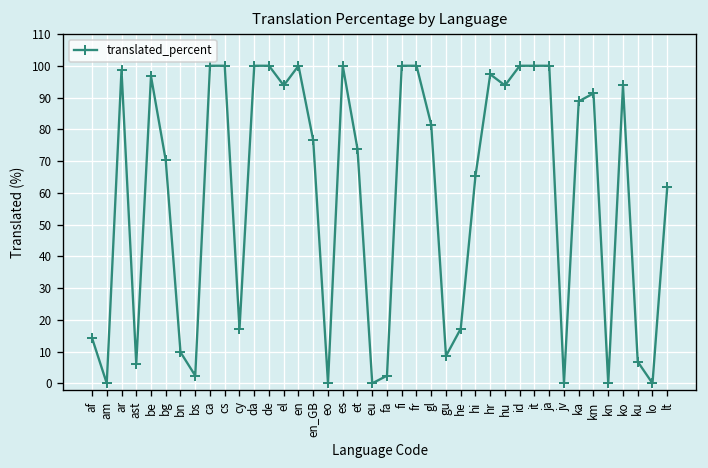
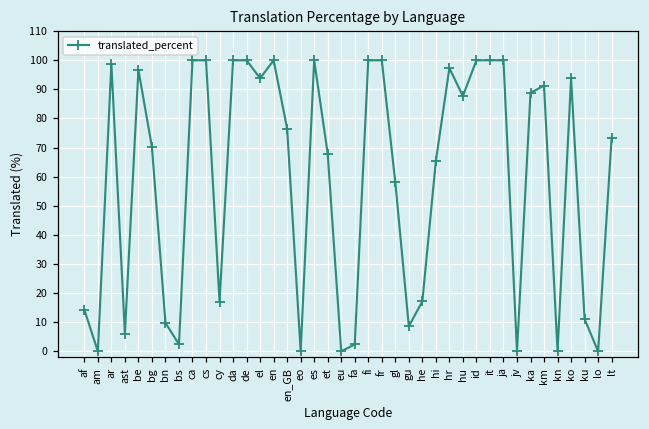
et: 74 -> 68
gl: 81 -> 58
hu: 94 -> 88
ku: 7 -> 11
lt: 62 -> 73
